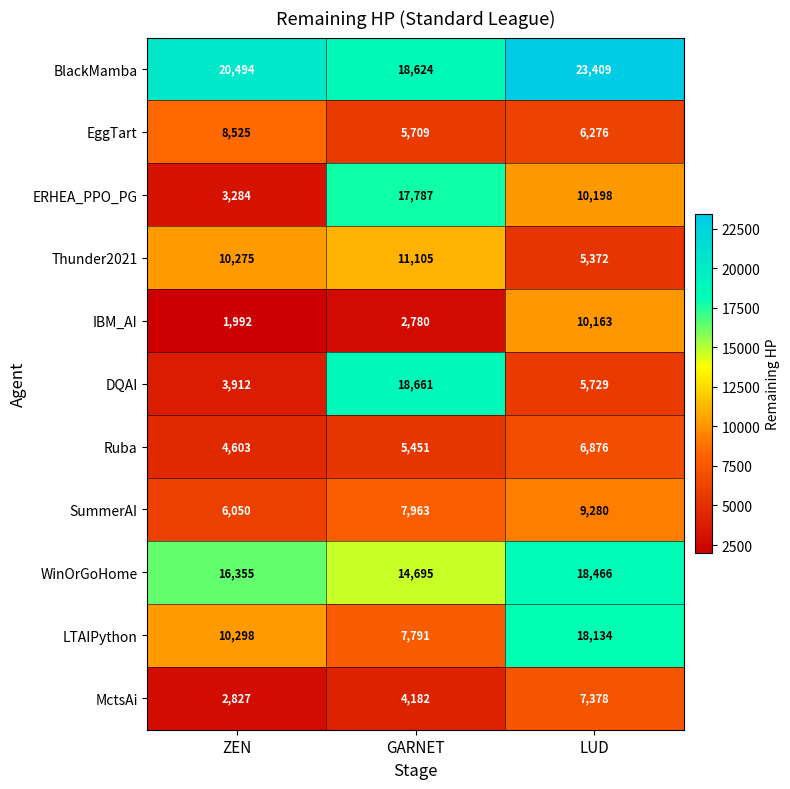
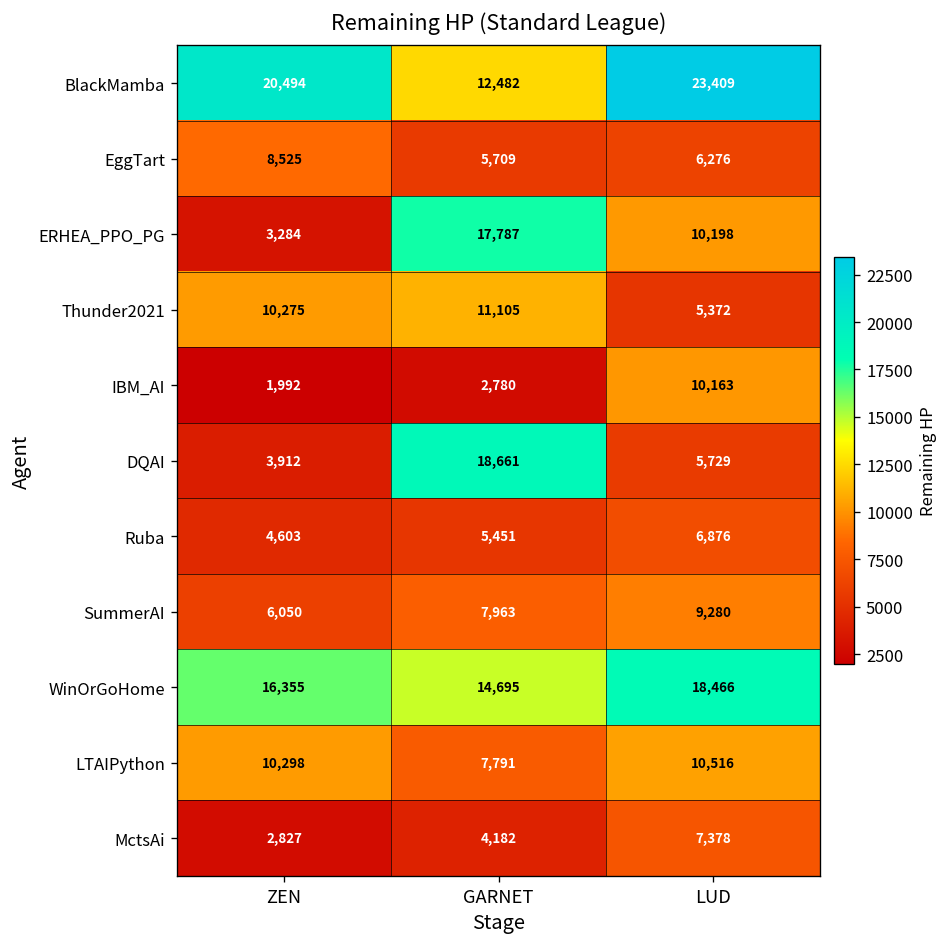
BlackMamba, GARNET: 18,624 -> 12,482
LTAIPython, LUD: 18,134 -> 10,516
